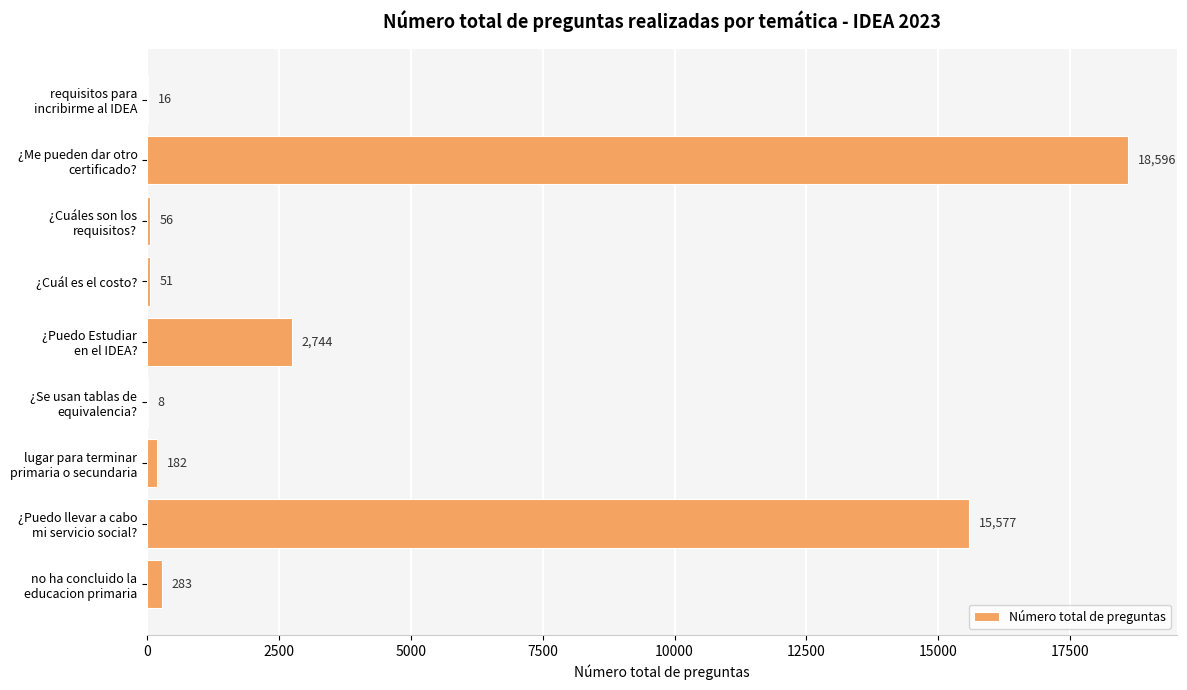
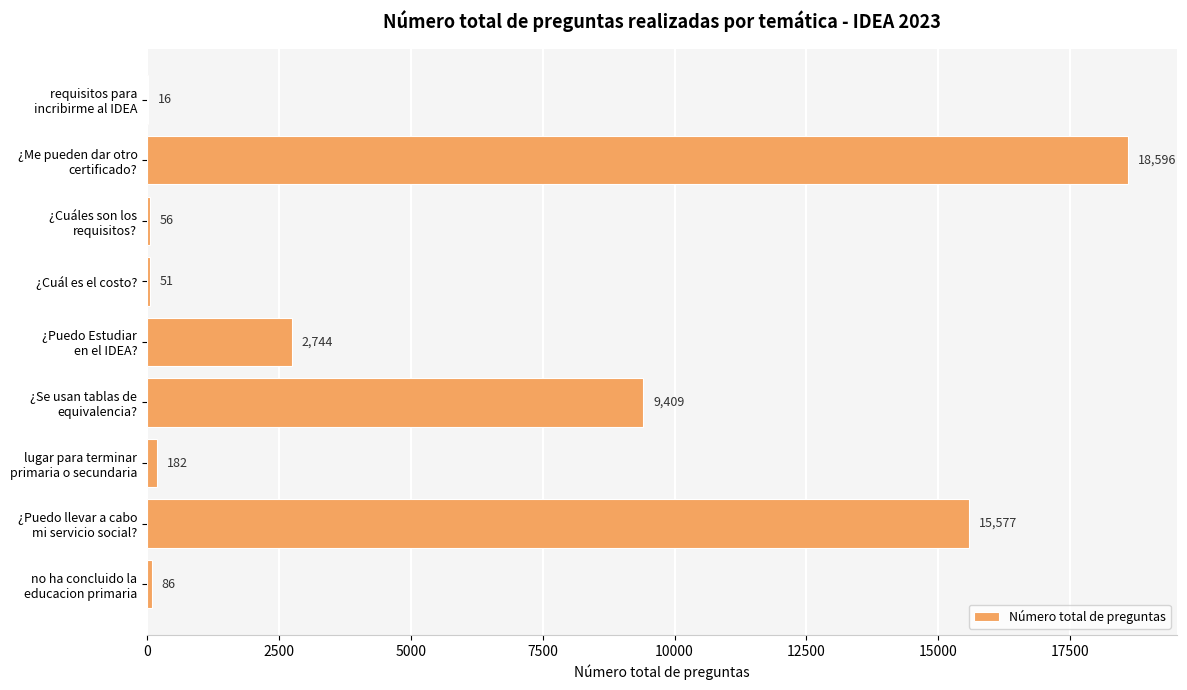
¿Se usan tablas de equivalencia?: 8 -> 9,409
no ha concluido la educacion primaria: 283 -> 86
